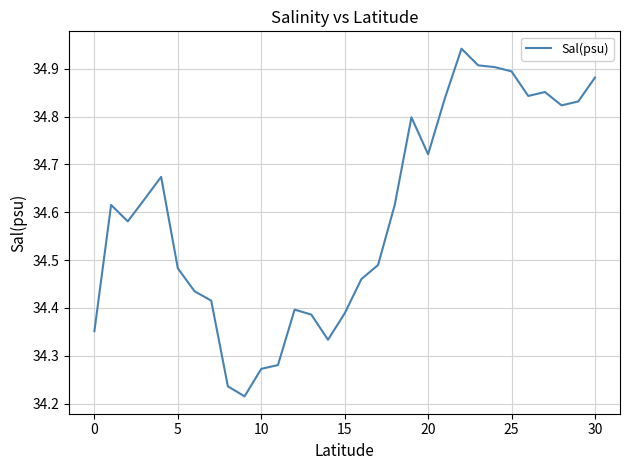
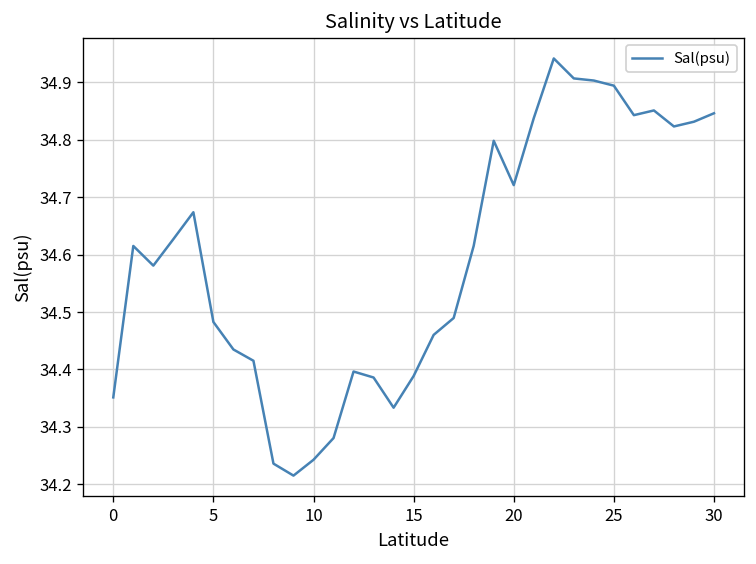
10: 34.27 -> 34.24
30: 34.88 -> 34.85
